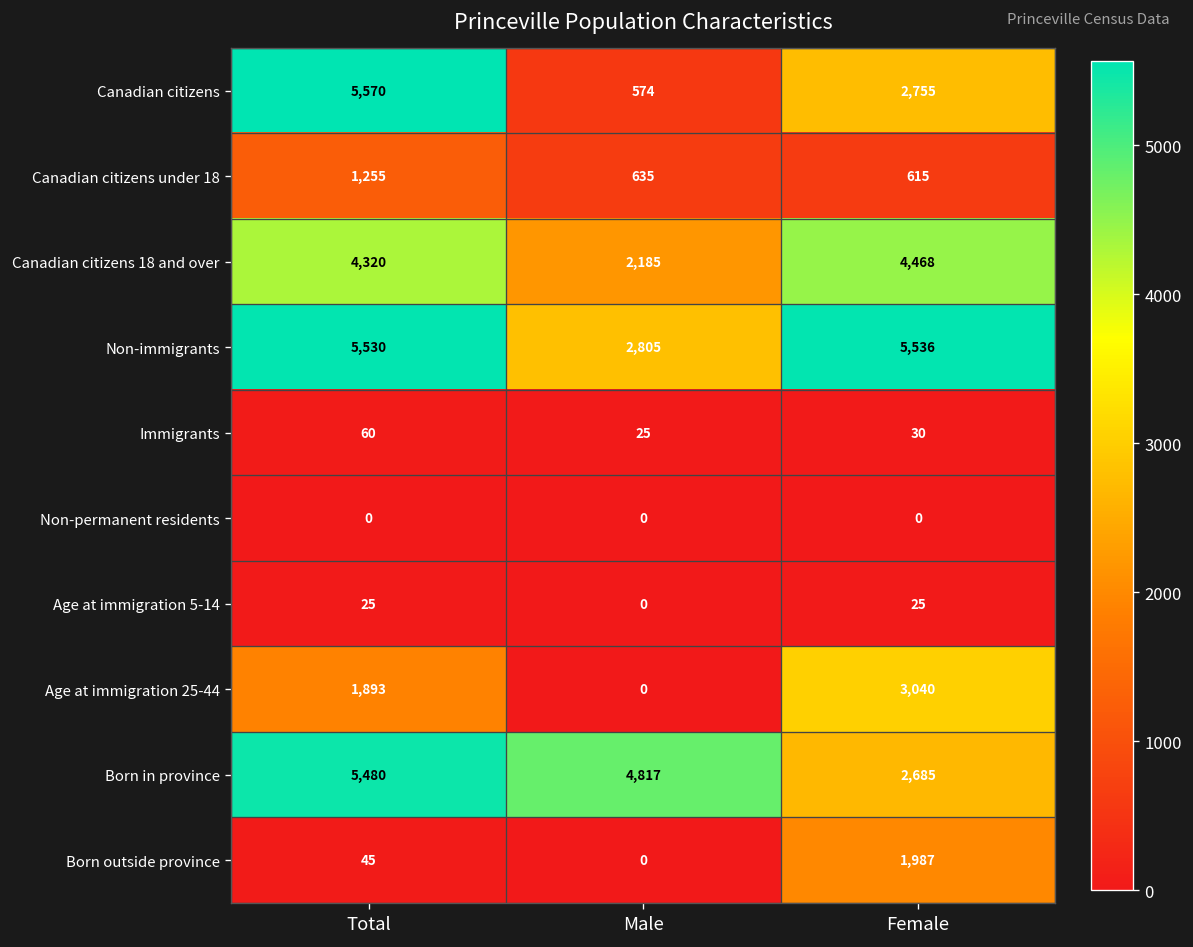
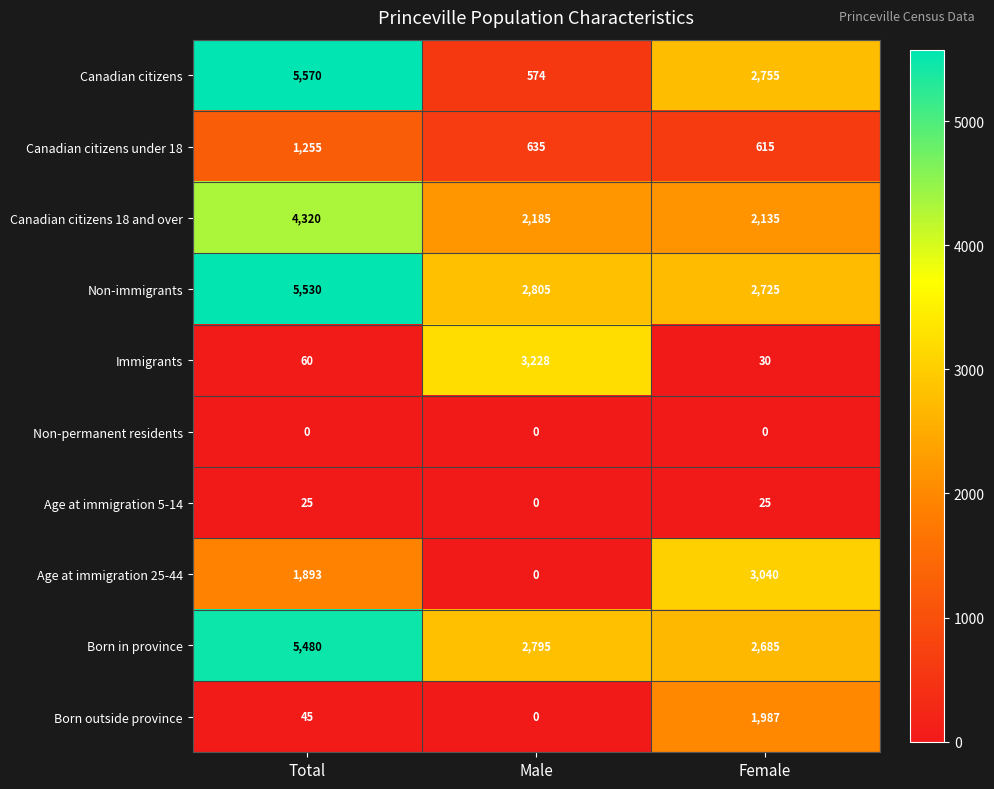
Canadian citizens 18 and over, Female: 4,468 -> 2,135
Non-immigrants, Female: 5,536 -> 2,725
Immigrants, Male: 25 -> 3,228
Born in province, Male: 4,817 -> 2,795
